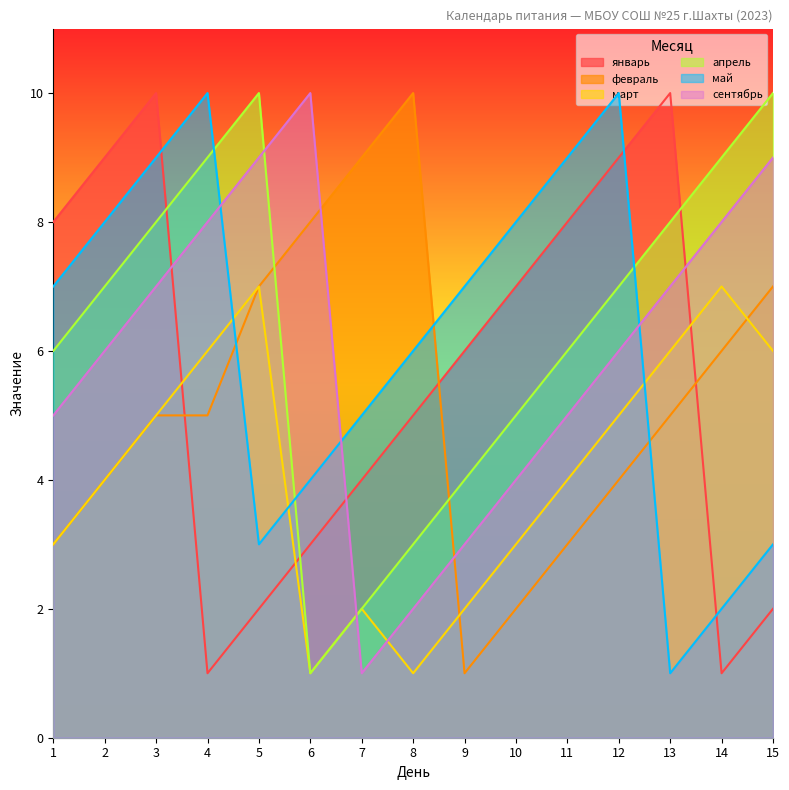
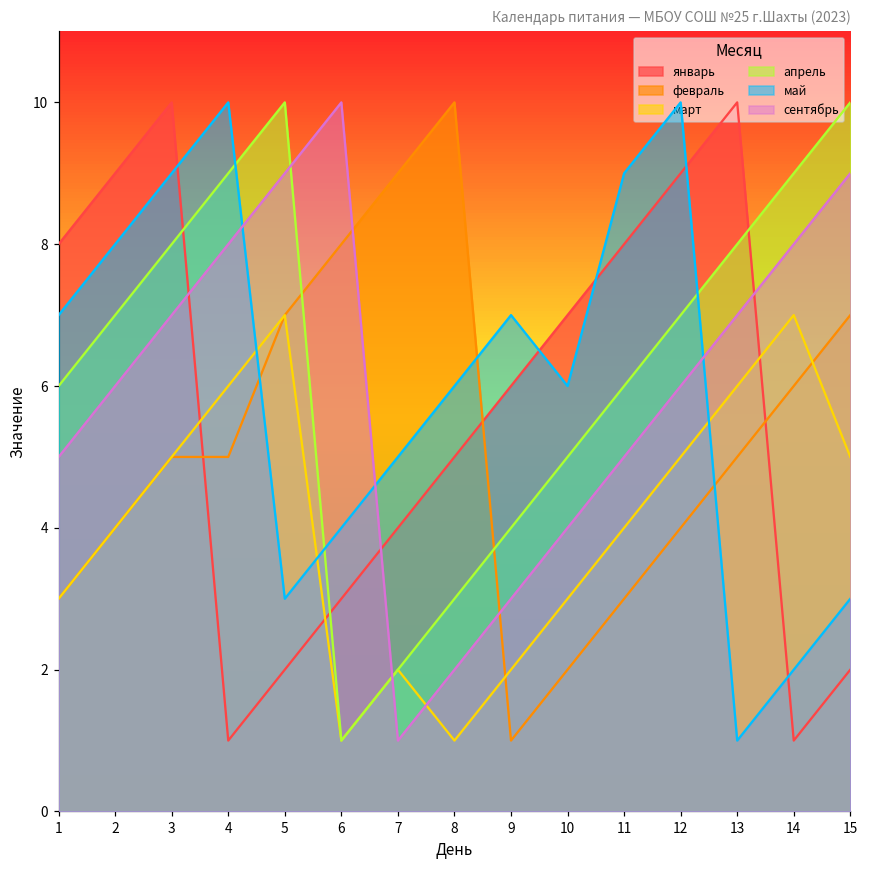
май, 10: 8 -> 6
март, 15: 6 -> 5
